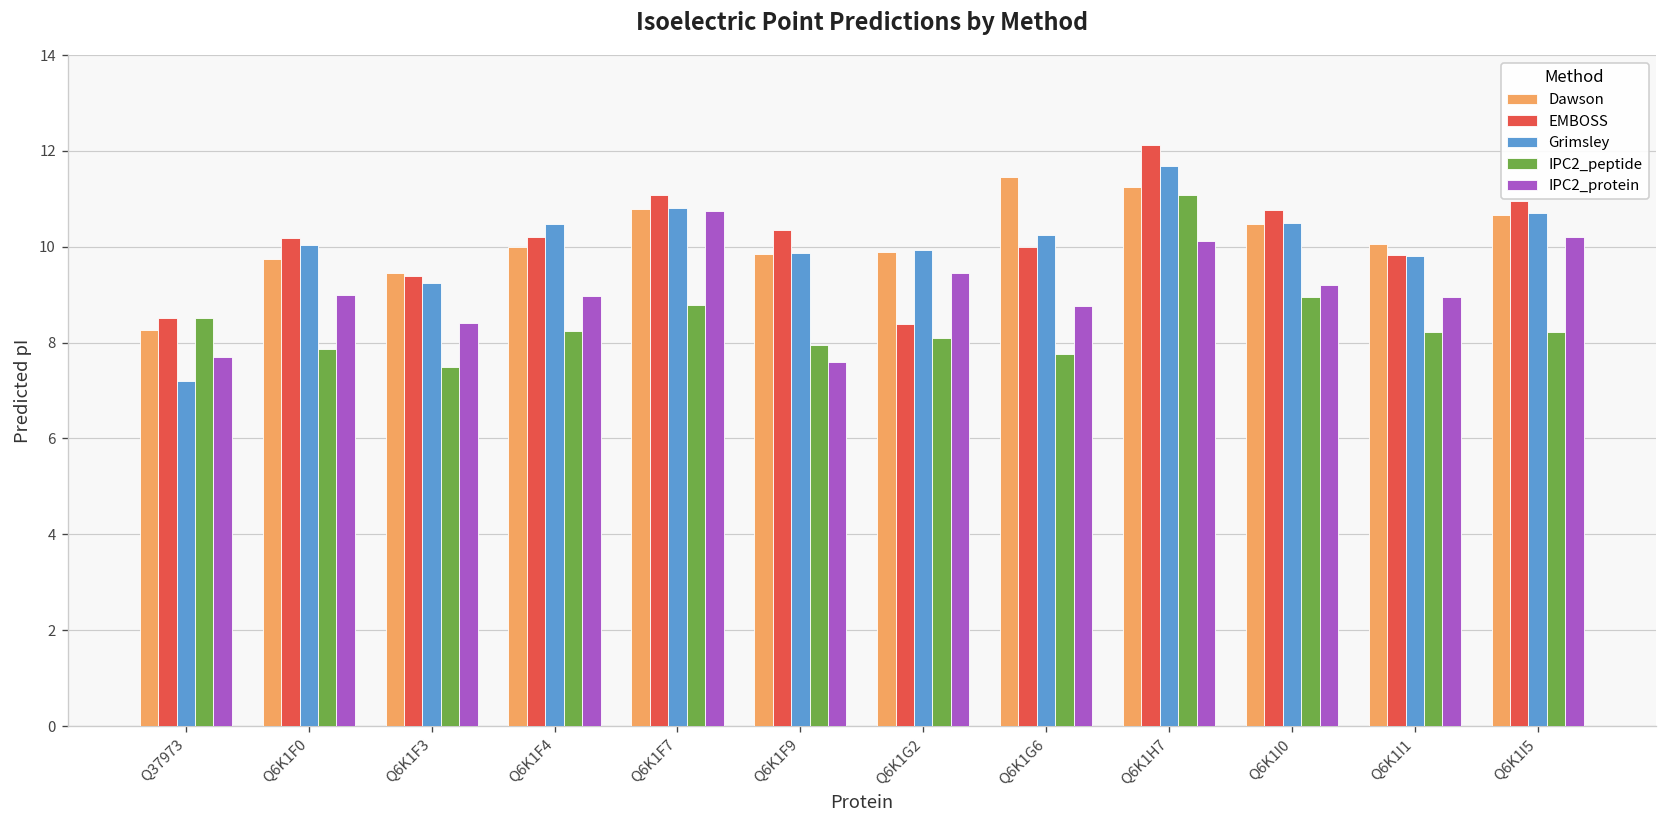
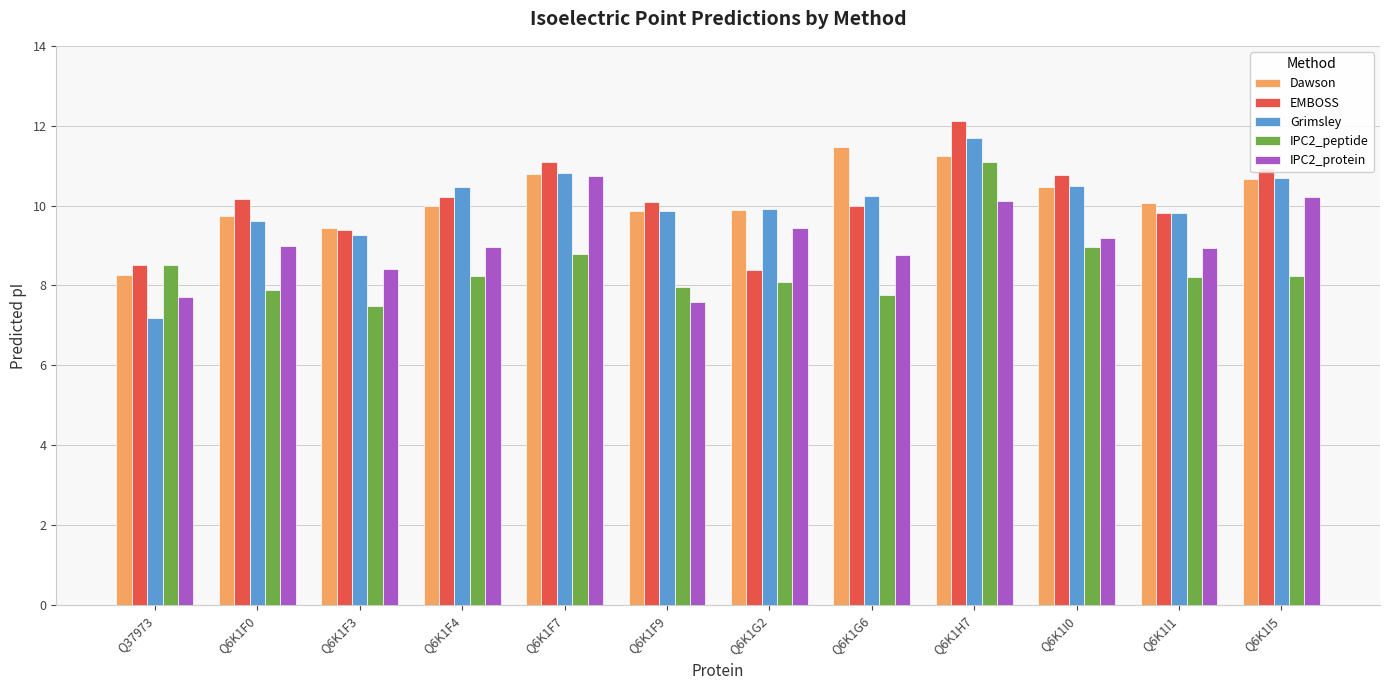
Grimsley, Q6K1F0: 10.0 -> 9.6
EMBOSS, Q6K1F9: 10.3 -> 10.1
